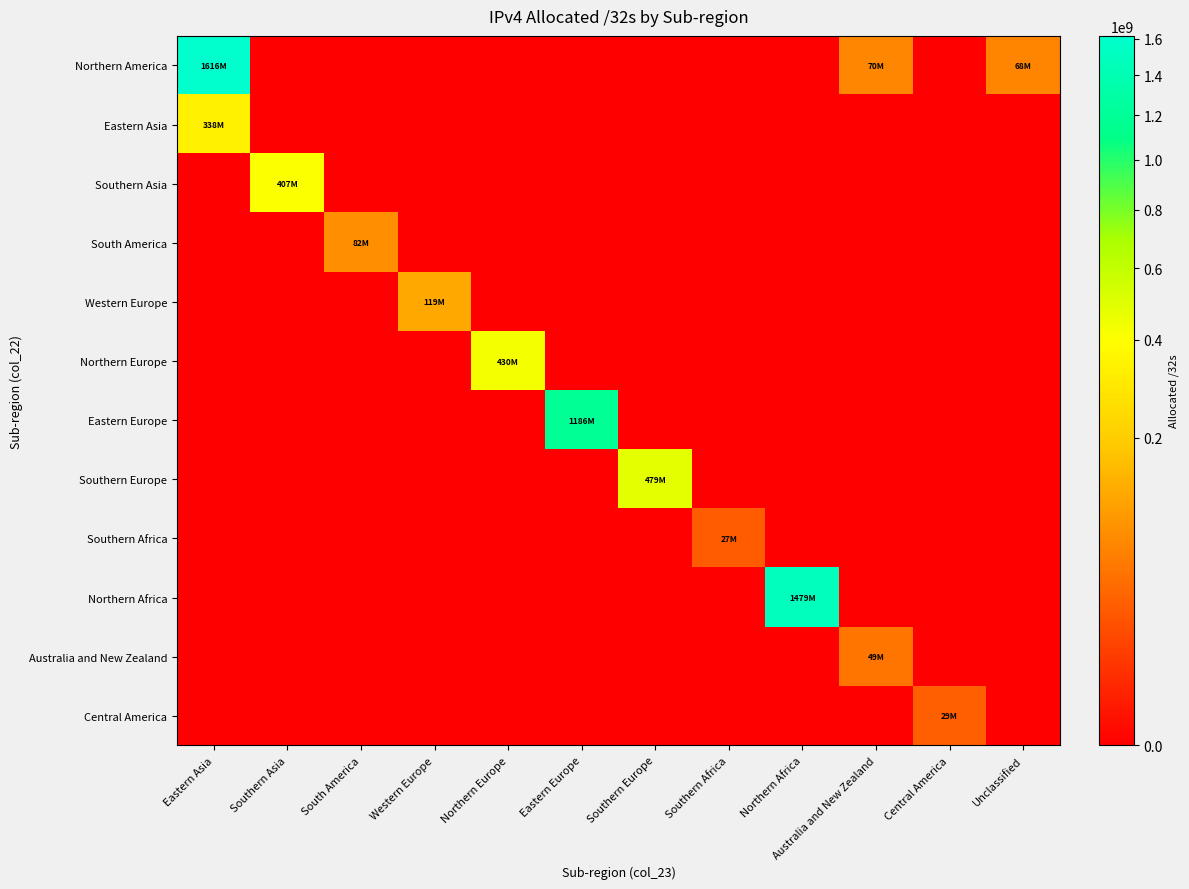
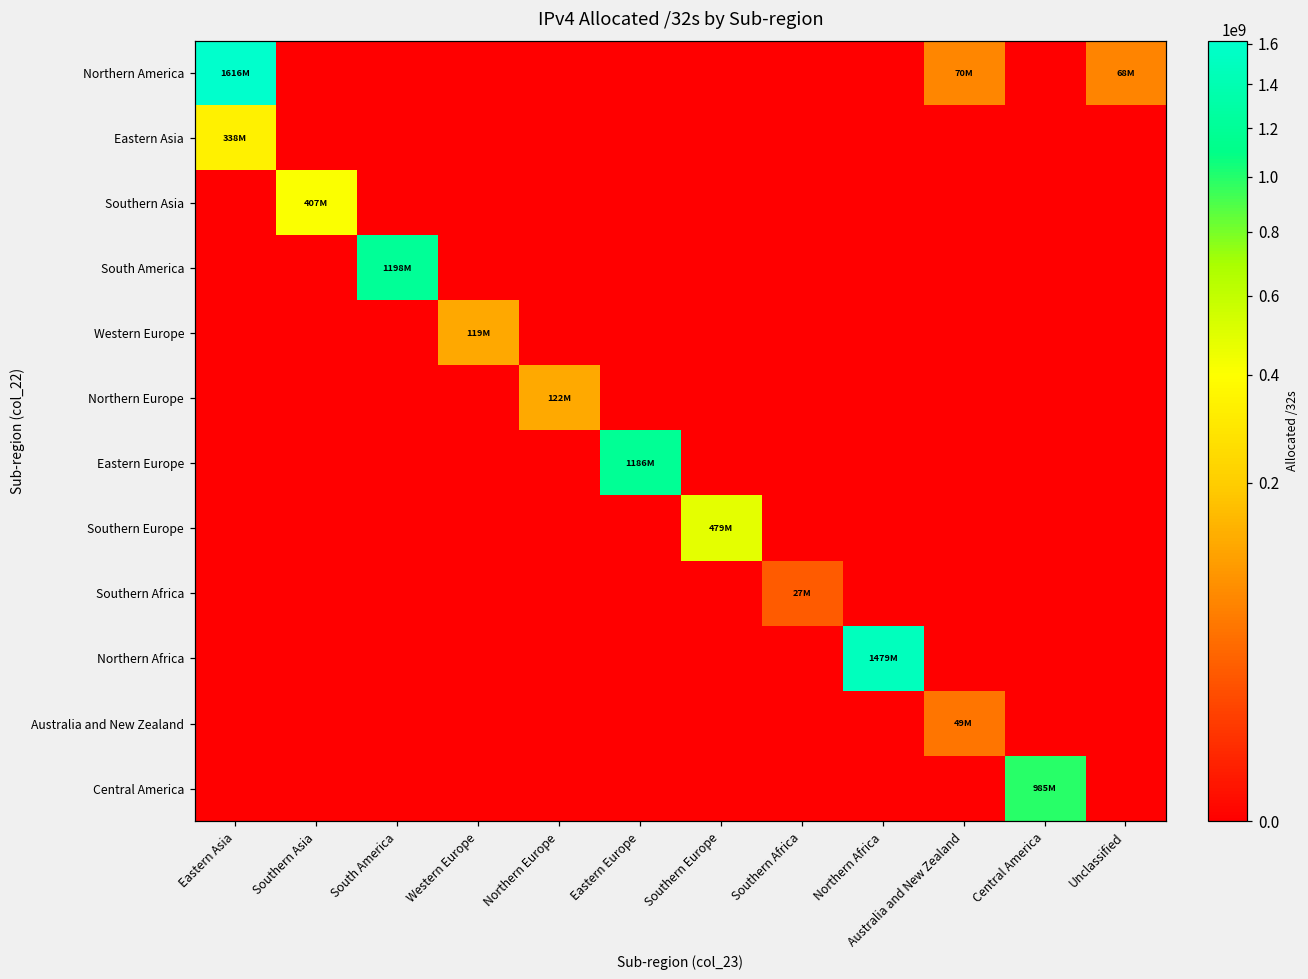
South America, South America: 82M -> 1198M
Northern Europe, Northern Europe: 430M -> 122M
Central America, Central America: 29M -> 985M
